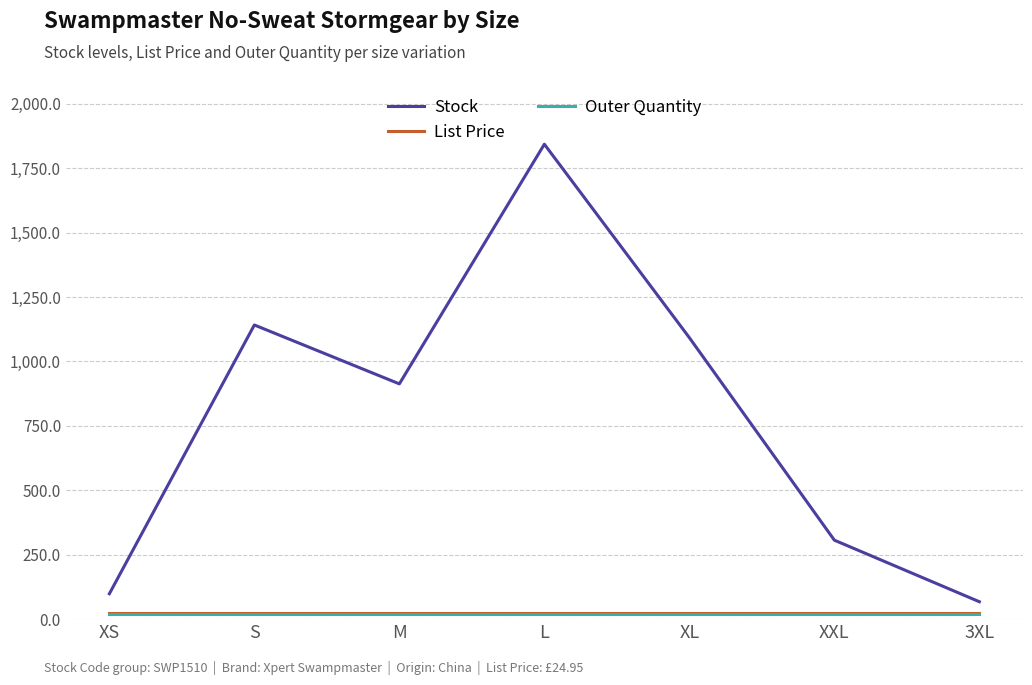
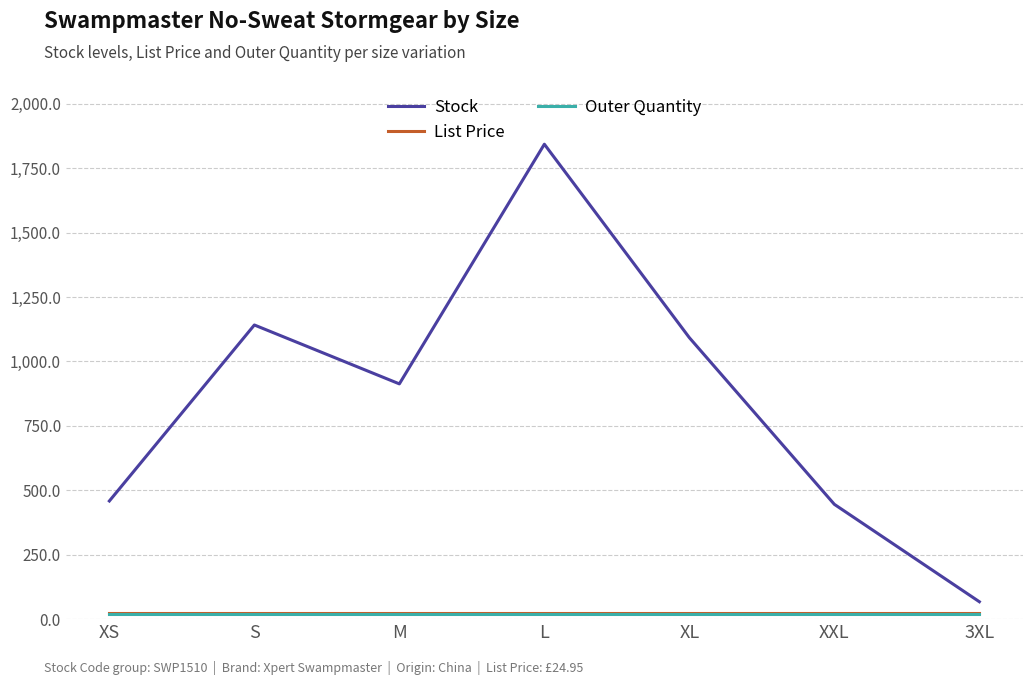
Stock, XS: 100 -> 460
Stock, XXL: 310 -> 450
